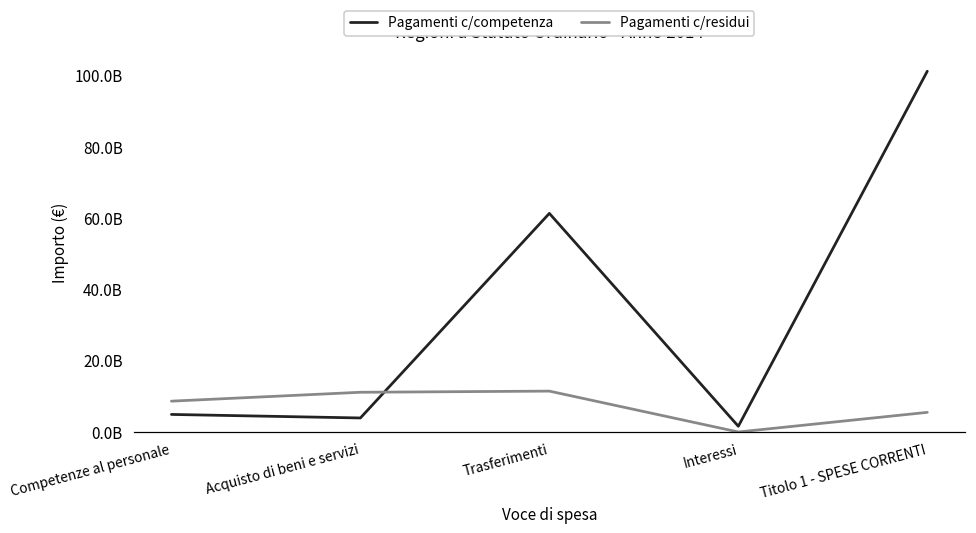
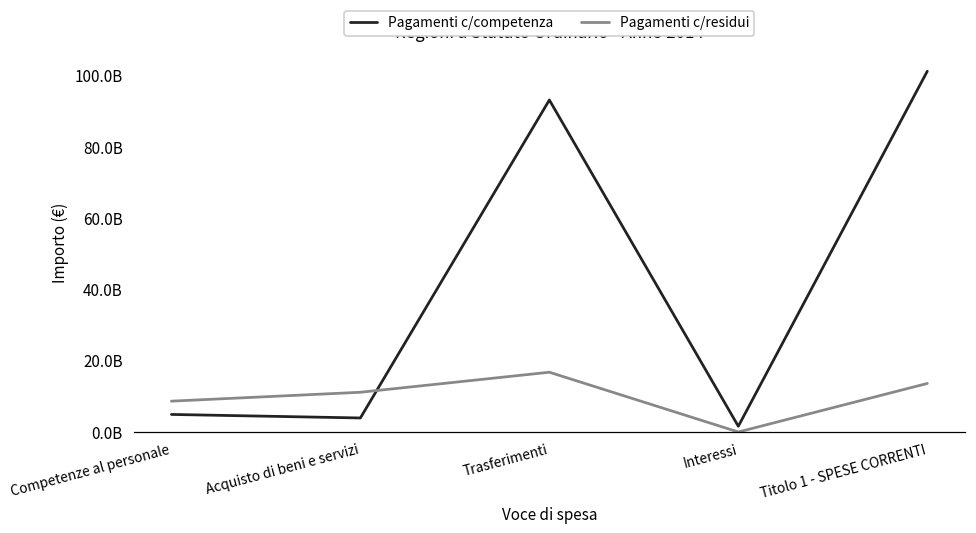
Pagamenti c/competenza, Trasferimenti: 61000000000 -> 93000000000
Pagamenti c/residui, Trasferimenti: 11000000000 -> 17000000000
Pagamenti c/residui, Titolo 1 - SPESE CORRENTI: 6000000000 -> 14000000000
